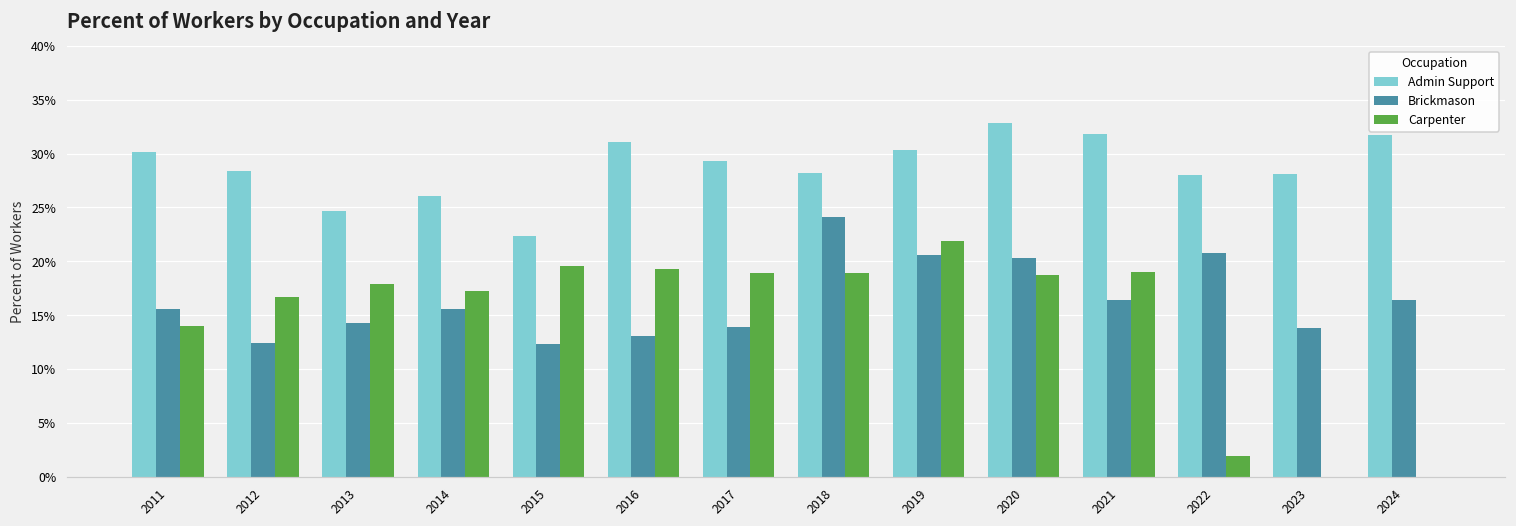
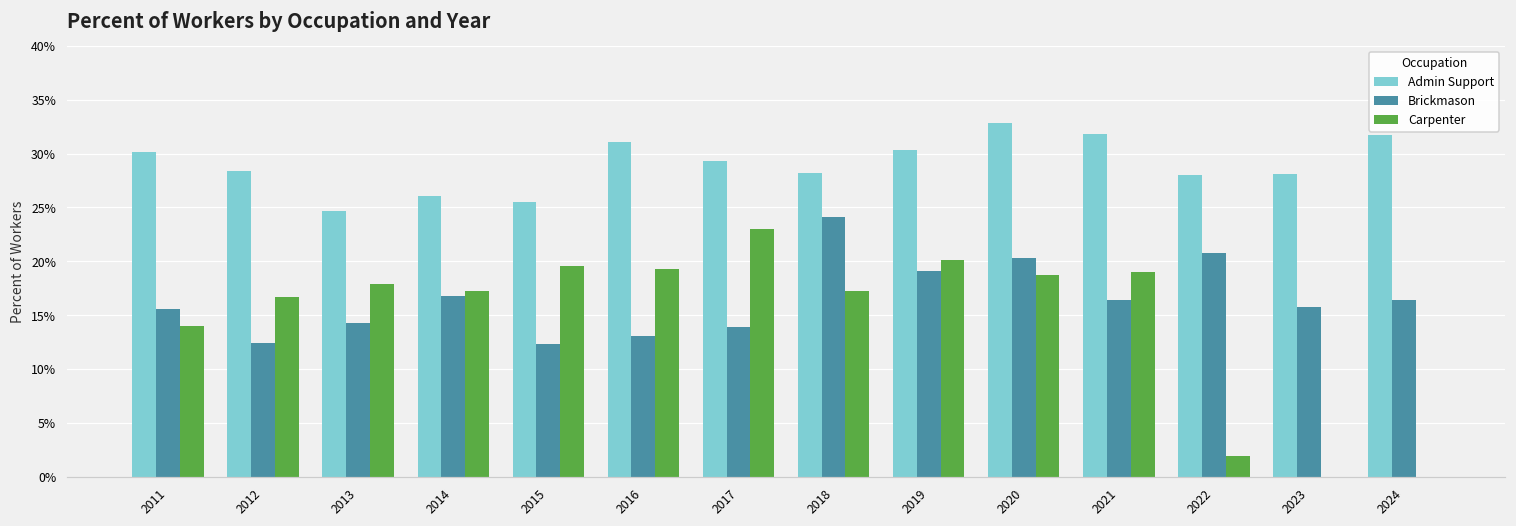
Brickmason, 2014: 16% -> 17%
Admin Support, 2015: 22% -> 26%
Carpenter, 2017: 19% -> 23%
Carpenter, 2018: 19% -> 17%
Brickmason, 2019: 21% -> 19%
Carpenter, 2019: 22% -> 20%
Brickmason, 2023: 14% -> 16%
